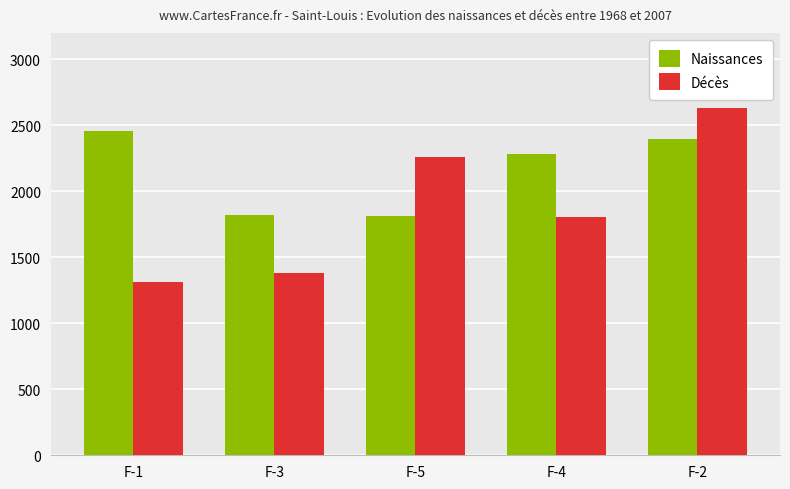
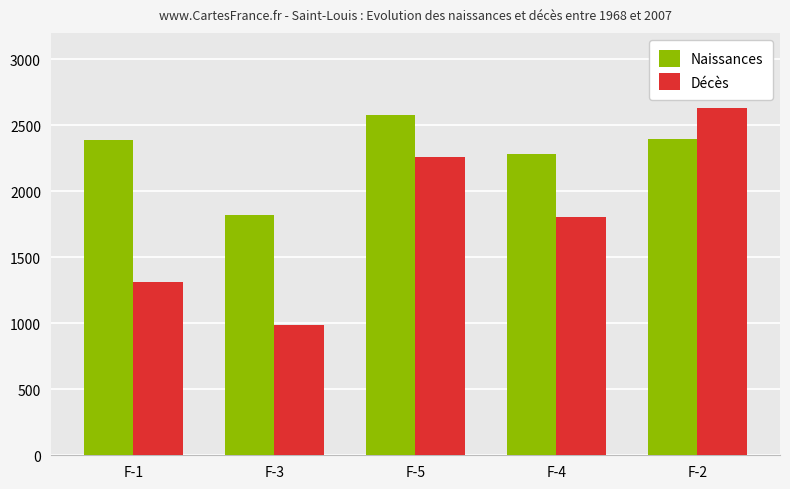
Naissances, F-1: 2460 -> 2390
Décès, F-3: 1380 -> 990
Naissances, F-5: 1810 -> 2580
